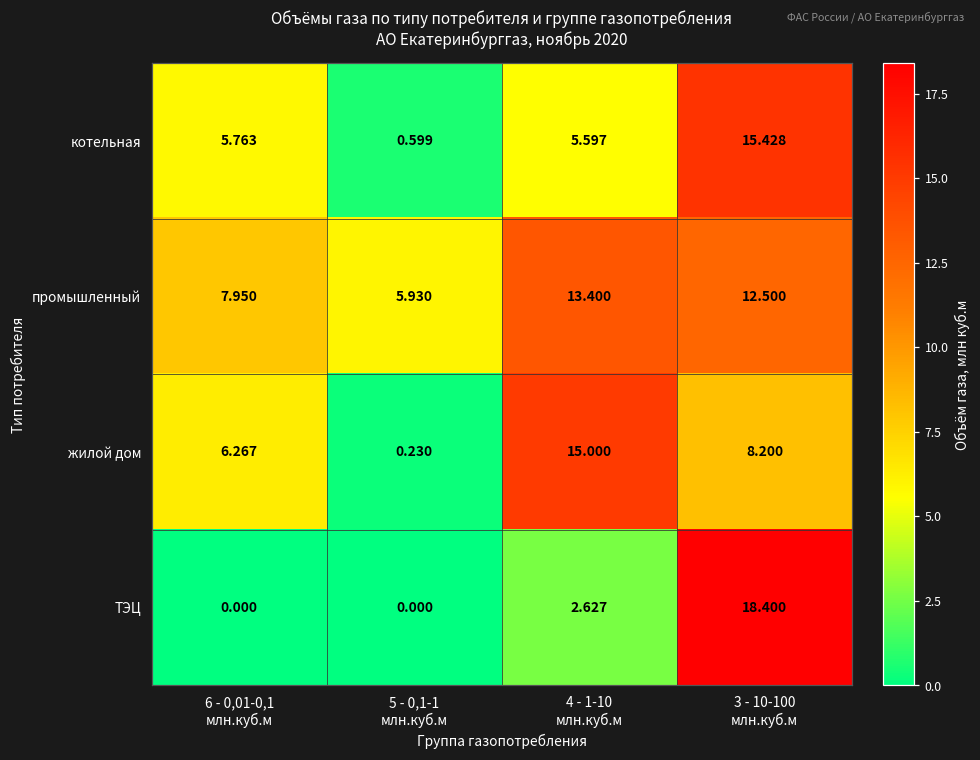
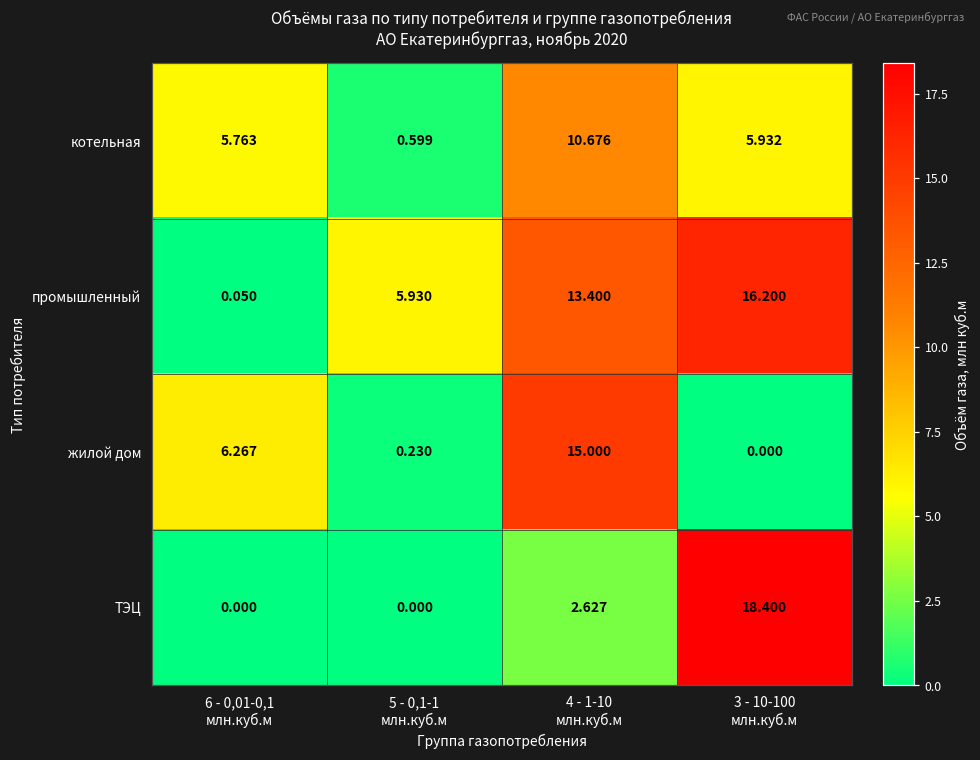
котельная, 4 - 1-10 млн.куб.м: 5.597 -> 10.676
котельная, 3 - 10-100 млн.куб.м: 15.428 -> 5.932
промышленный, 6 - 0,01-0,1 млн.куб.м: 7.950 -> 0.050
промышленный, 3 - 10-100 млн.куб.м: 12.500 -> 16.200
жилой дом, 3 - 10-100 млн.куб.м: 8.200 -> 0.000
